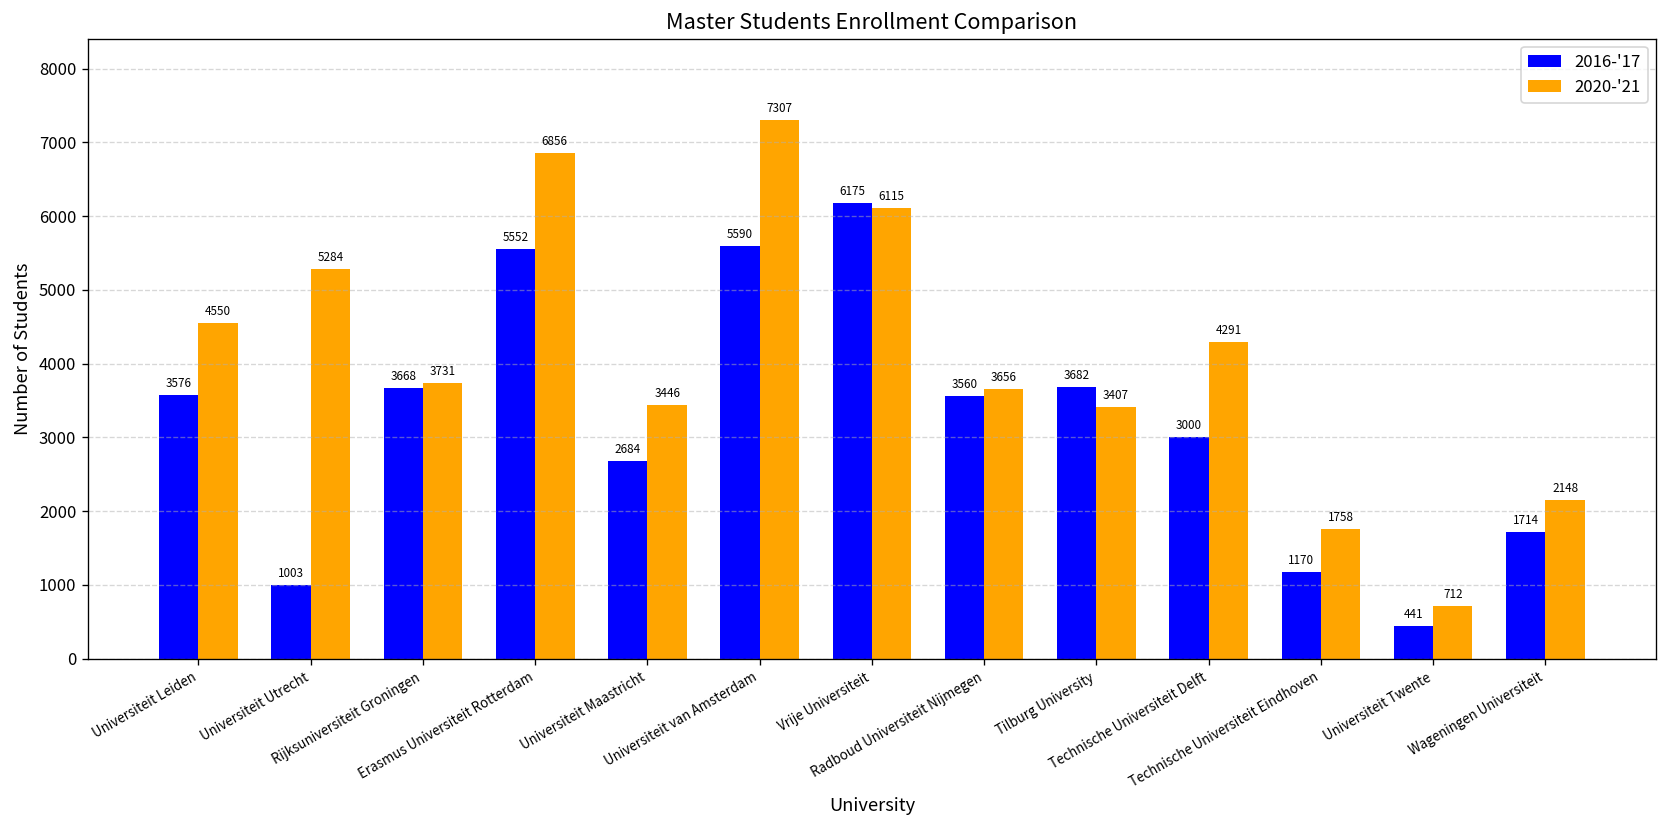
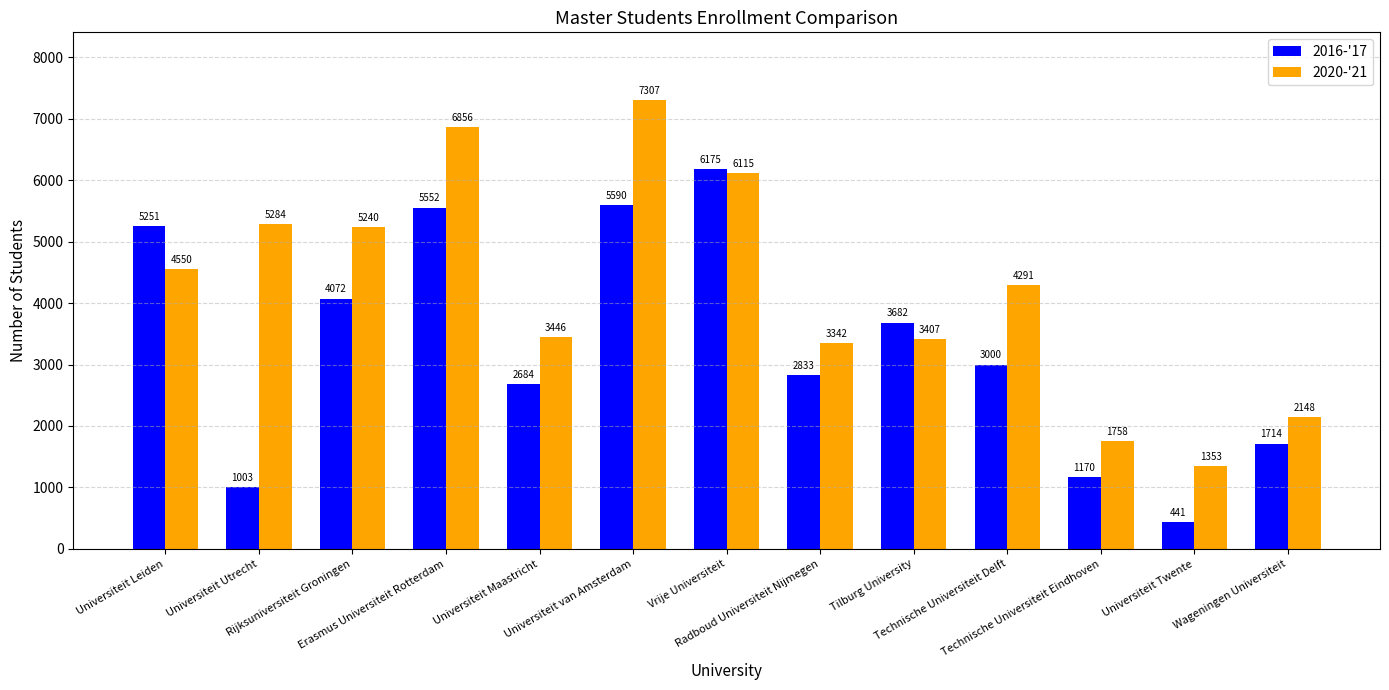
2016-'17, Universiteit Leiden: 3576 -> 5251
2016-'17, Rijksuniversiteit Groningen: 3668 -> 4072
2020-'21, Rijksuniversiteit Groningen: 3731 -> 5240
2016-'17, Radboud Universiteit Nijmegen: 3560 -> 2833
2020-'21, Radboud Universiteit Nijmegen: 3656 -> 3342
2020-'21, Universiteit Twente: 712 -> 1353
